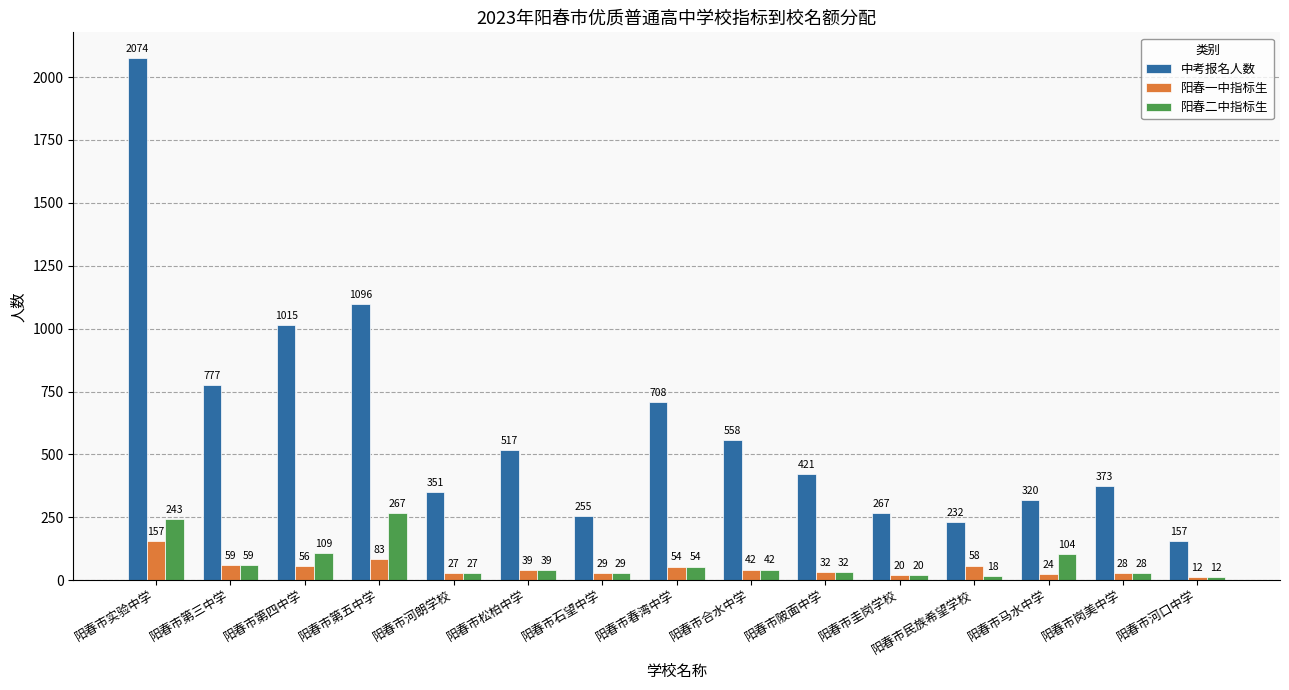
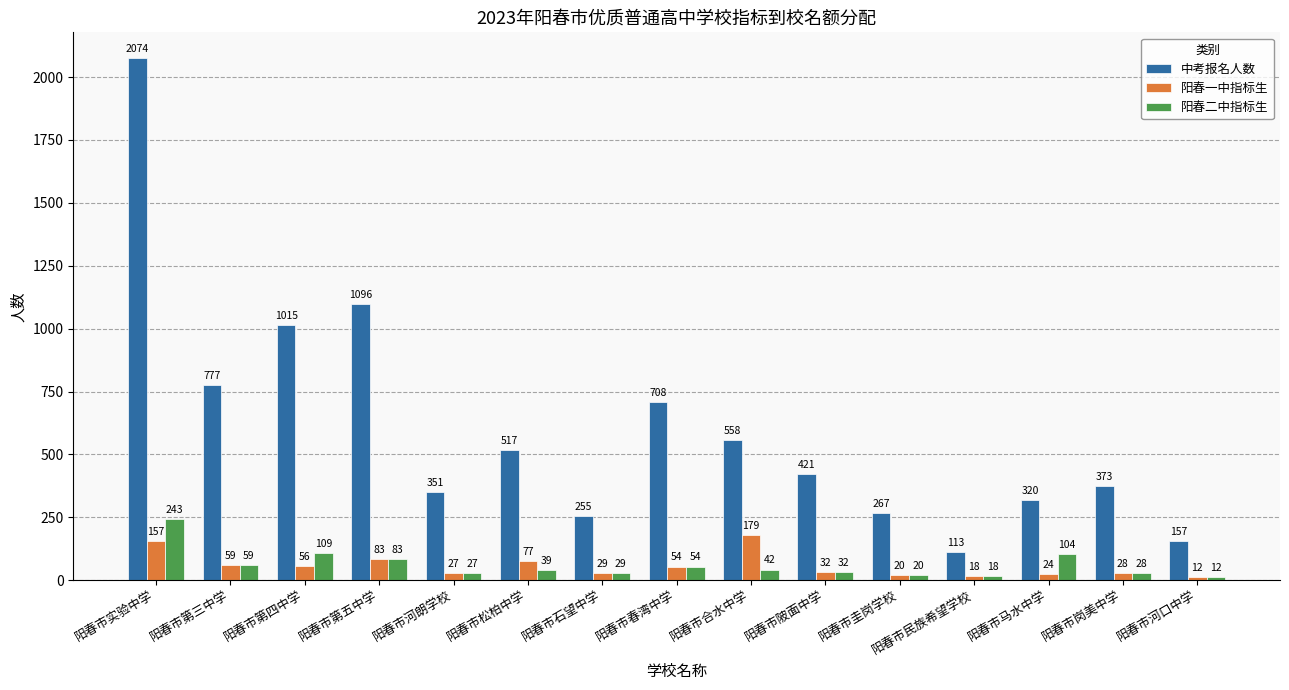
阳春二中指标生, 阳春市第五中学: 267 -> 83
阳春一中指标生, 阳春市松柏中学: 39 -> 77
阳春一中指标生, 阳春市合水中学: 42 -> 179
中考报名人数, 阳春市民族希望学校: 232 -> 113
阳春一中指标生, 阳春市民族希望学校: 58 -> 18
